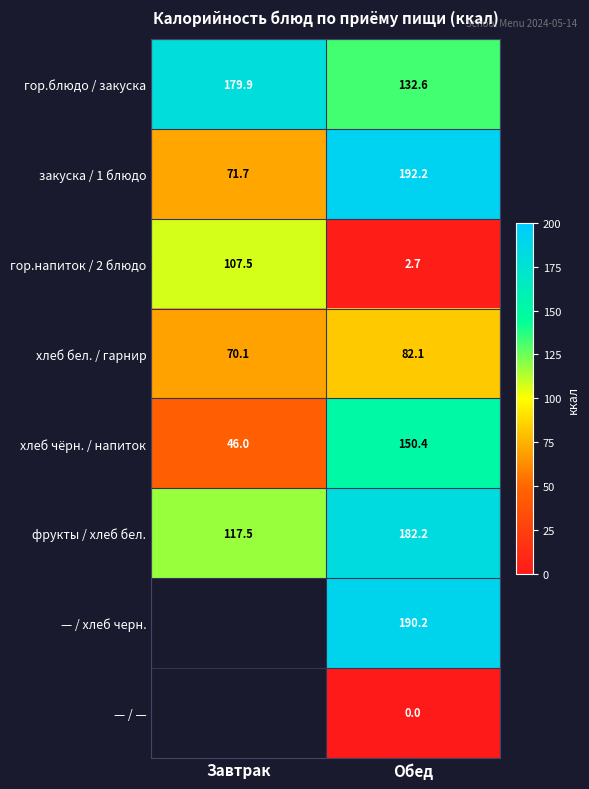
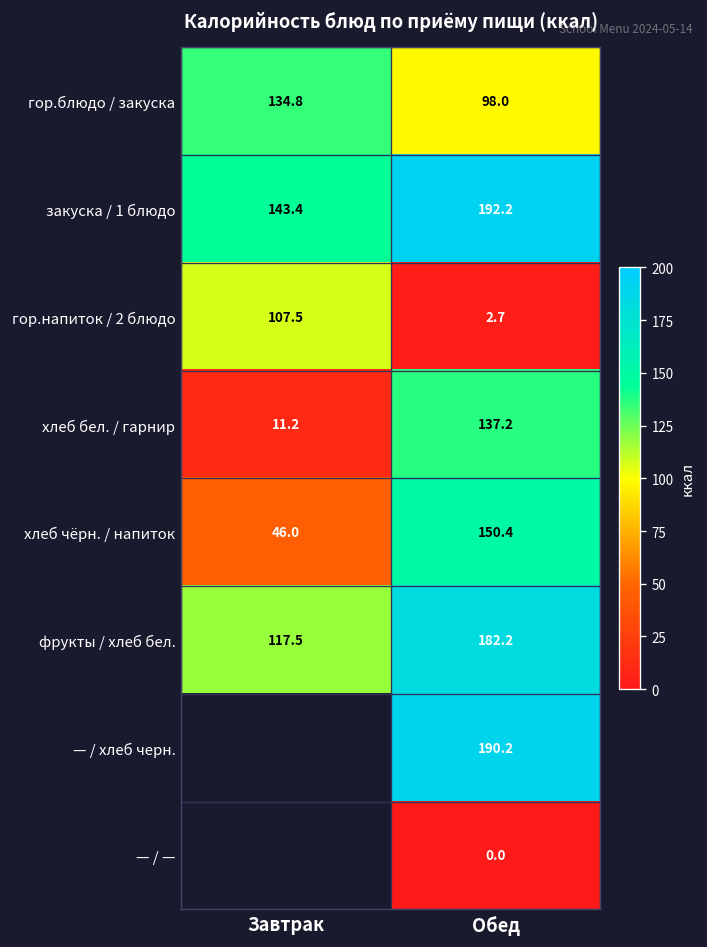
гор.блюдо / закуска, Завтрак: 179.9 -> 134.8
гор.блюдо / закуска, Обед: 132.6 -> 98.0
закуска / 1 блюдо, Завтрак: 71.7 -> 143.4
хлеб бел. / гарнир, Завтрак: 70.1 -> 11.2
хлеб бел. / гарнир, Обед: 82.1 -> 137.2
